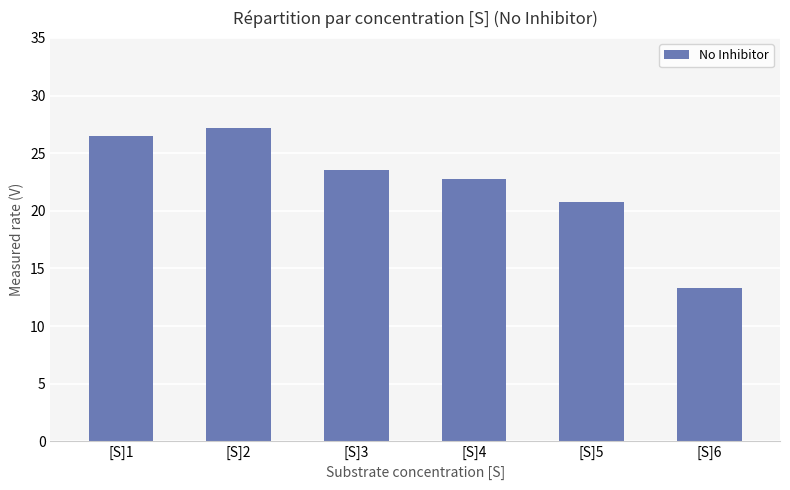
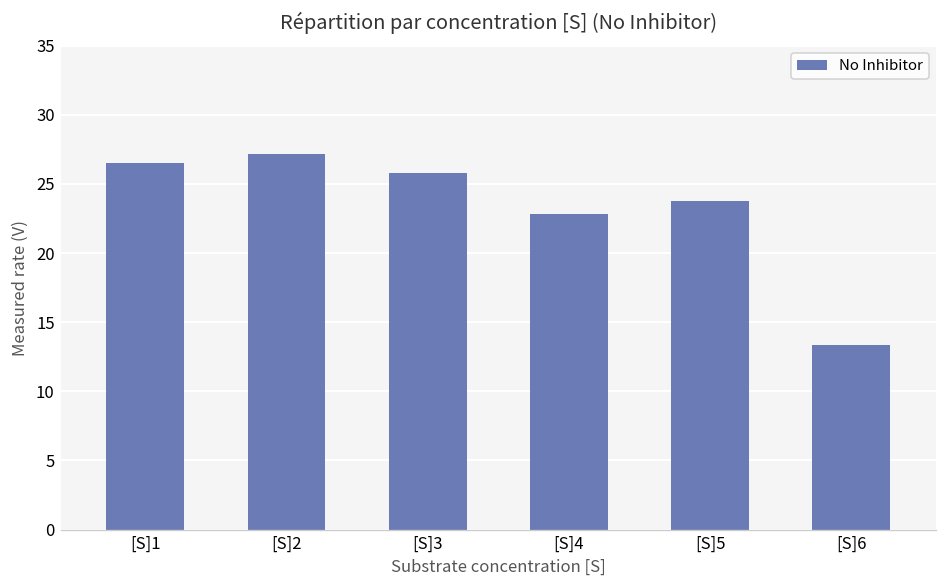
[S]3: 23.6 -> 25.8
[S]5: 20.8 -> 23.8
